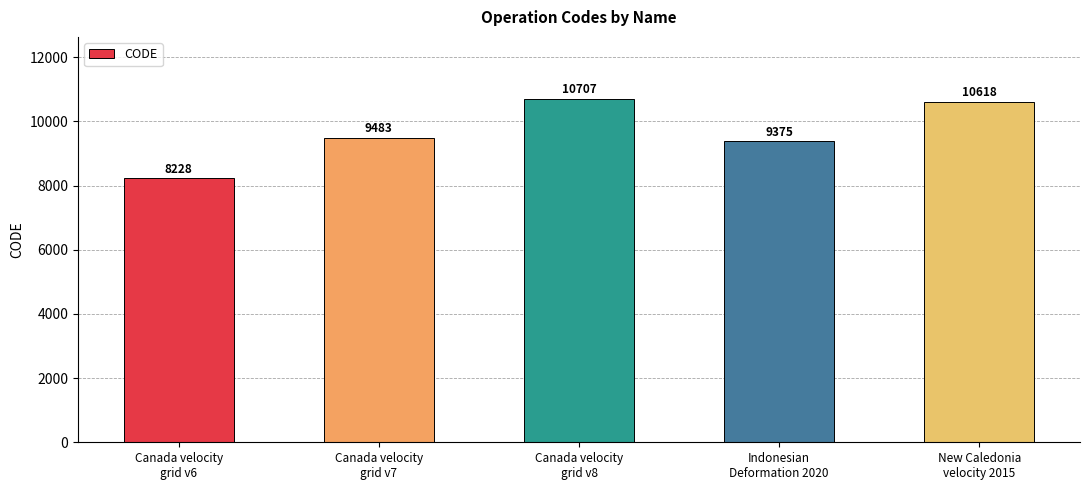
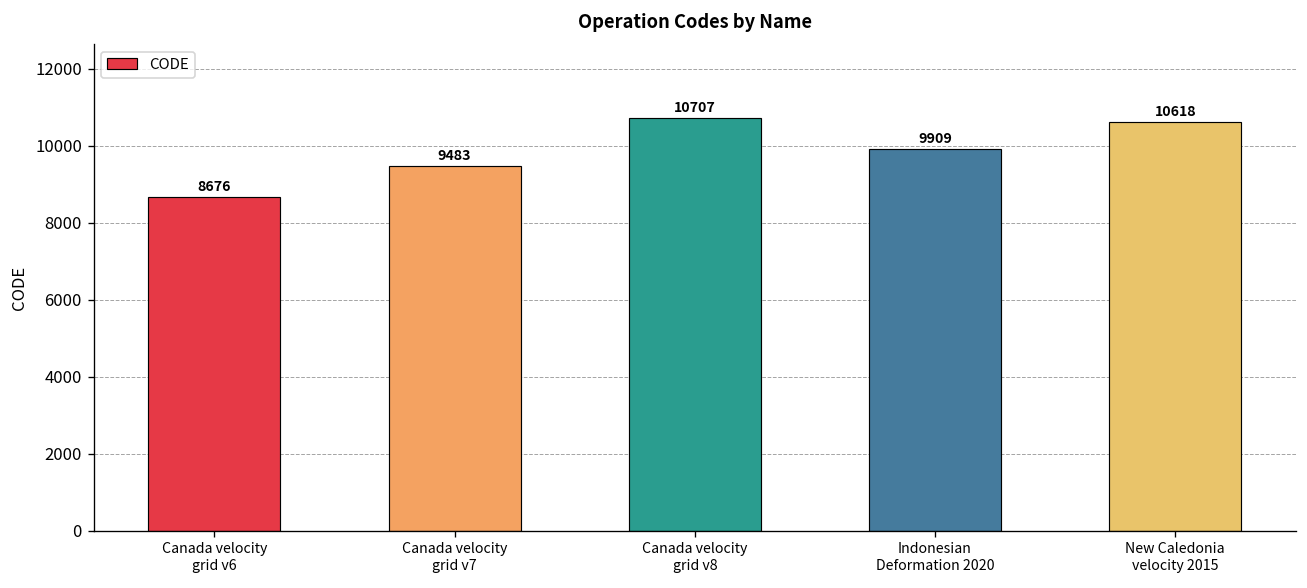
Canada velocity grid v6: 8228 -> 8676
Indonesian Deformation 2020: 9375 -> 9909
